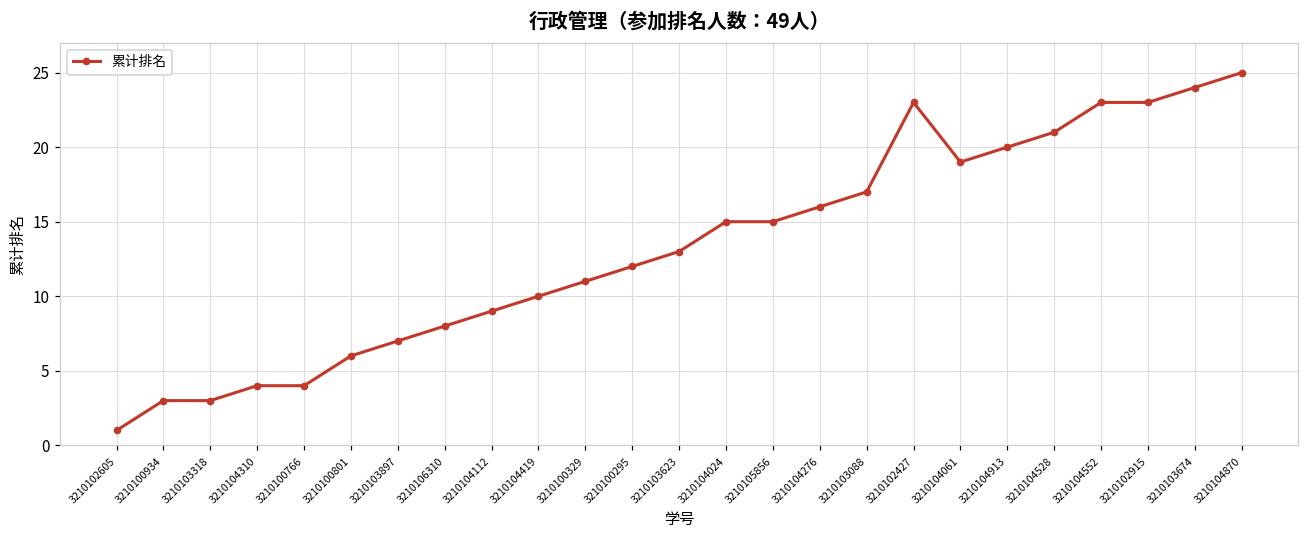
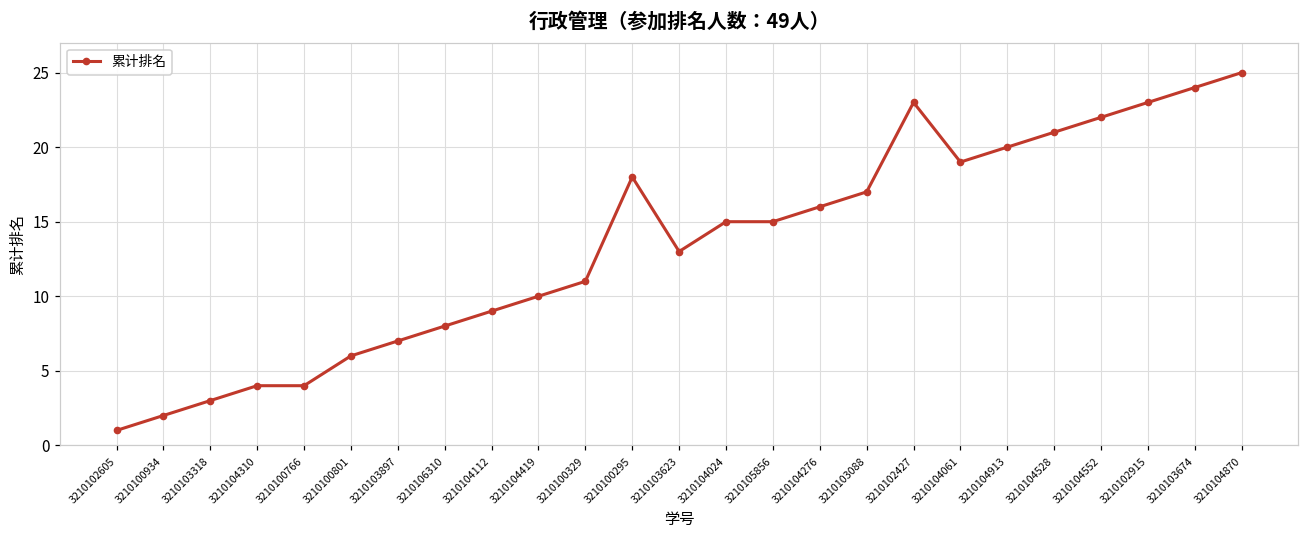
3210100934: 3 -> 2
3210100295: 12 -> 18
3210104552: 23 -> 22
